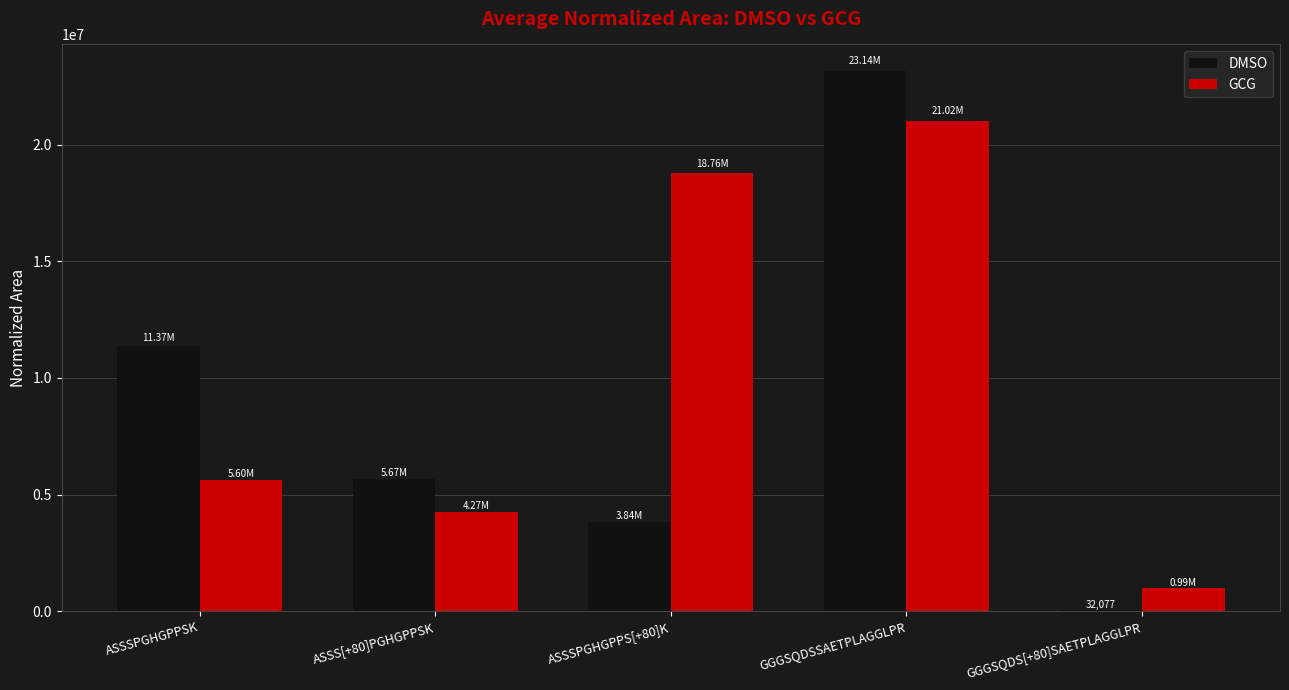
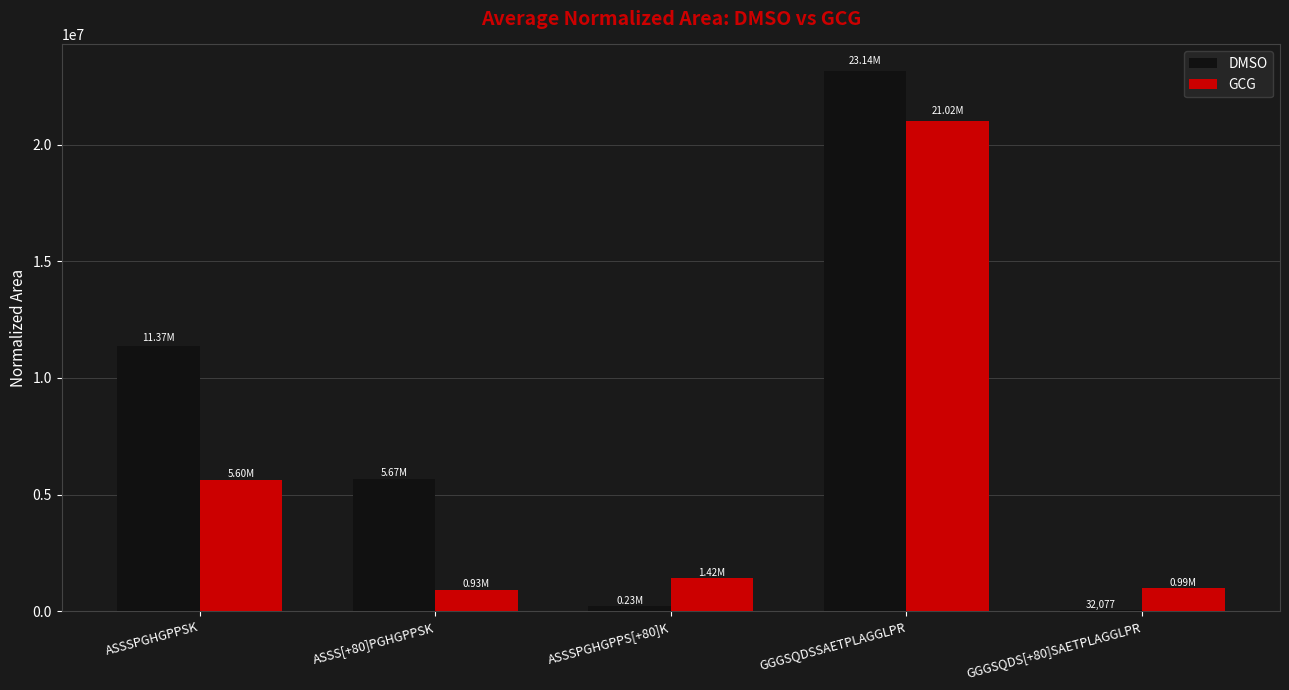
GCG, ASSS[+80]PGHGPPSK: 4.27M -> 0.93M
DMSO, ASSSPGHGPPS[+80]K: 3.84M -> 0.23M
GCG, ASSSPGHGPPS[+80]K: 18.76M -> 1.42M
